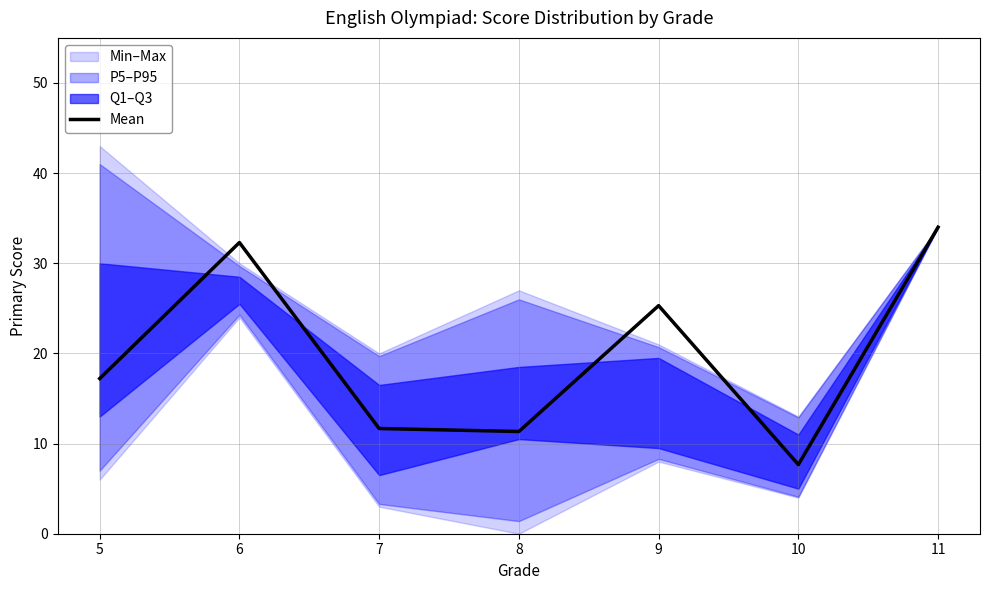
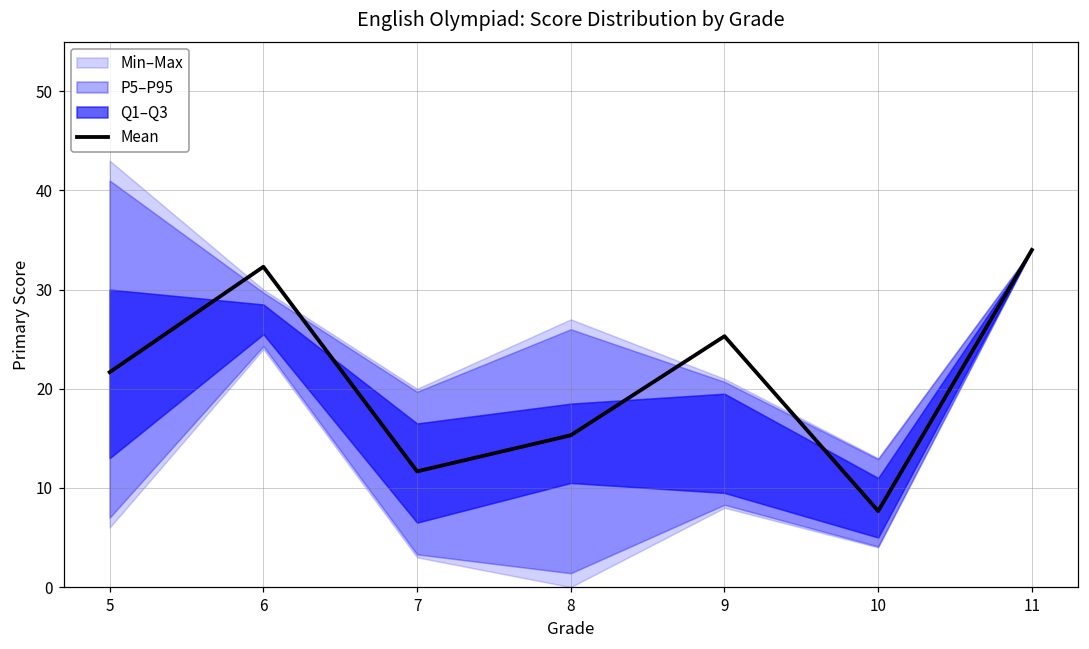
Mean, 5: 17 -> 22
Mean, 8: 11 -> 15
